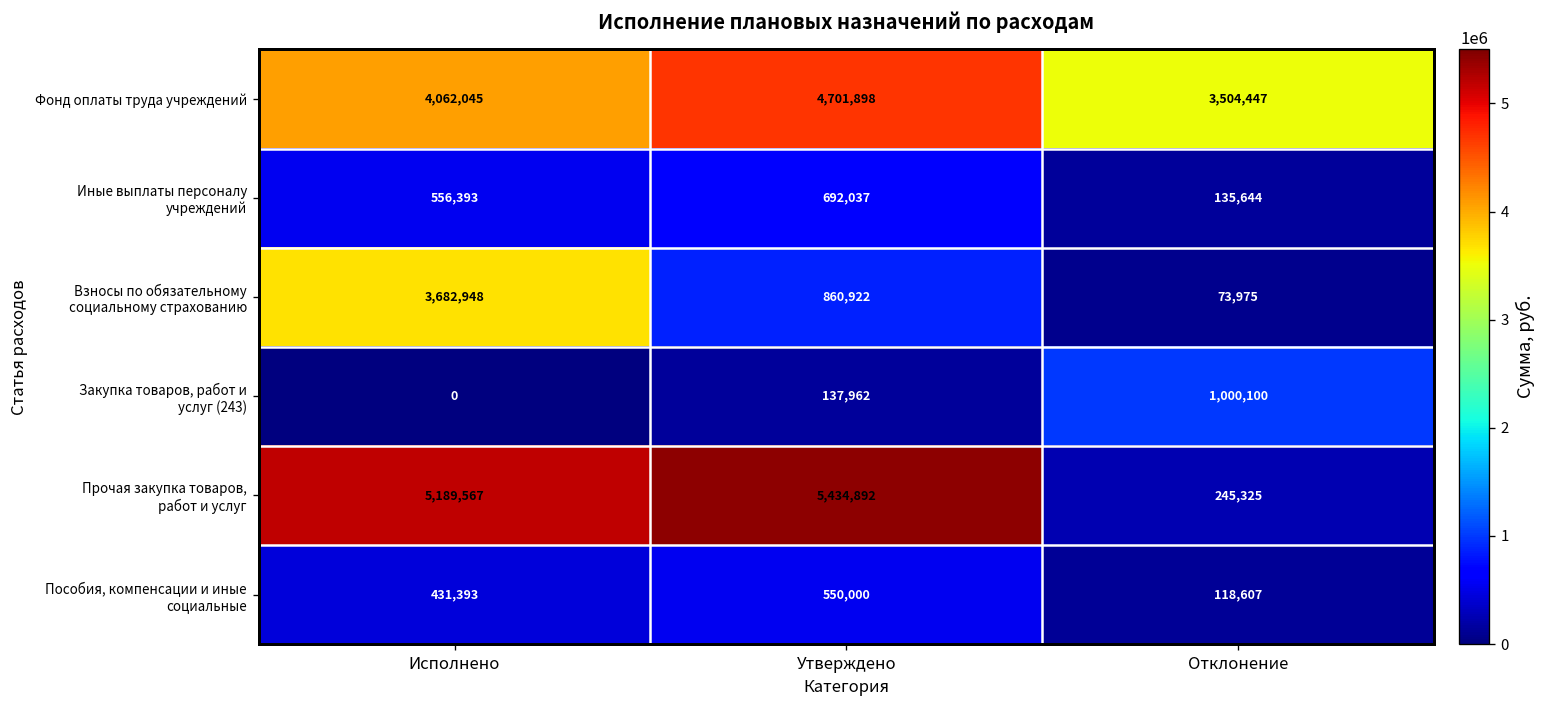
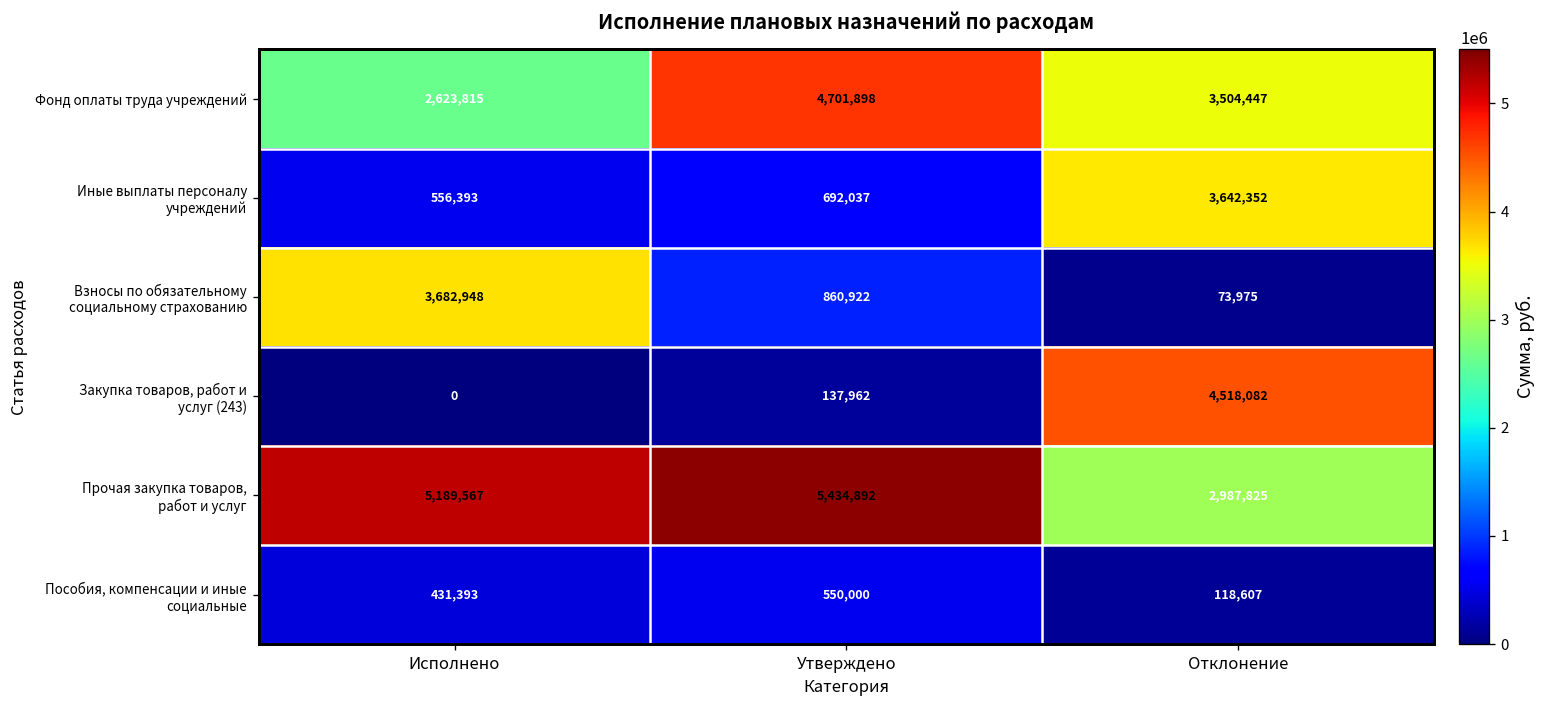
Фонд оплаты труда учреждений, Исполнено: 4,062,045 -> 2,623,815
Иные выплаты персоналу учреждений, Отклонение: 135,644 -> 3,642,352
Закупка товаров, работ и услуг (243), Отклонение: 1,000,100 -> 4,518,082
Прочая закупка товаров, работ и услуг, Отклонение: 245,325 -> 2,987,825
